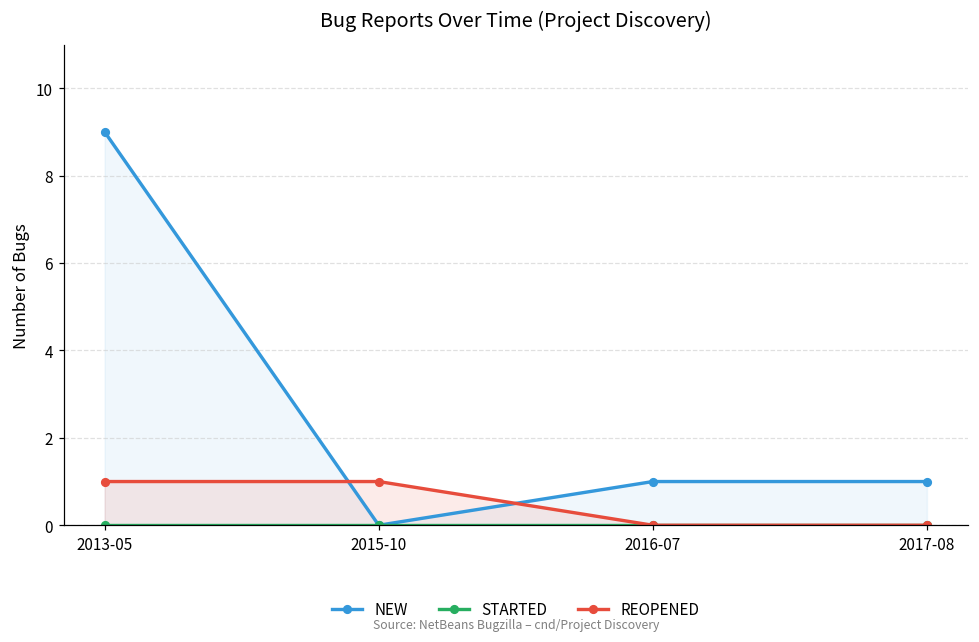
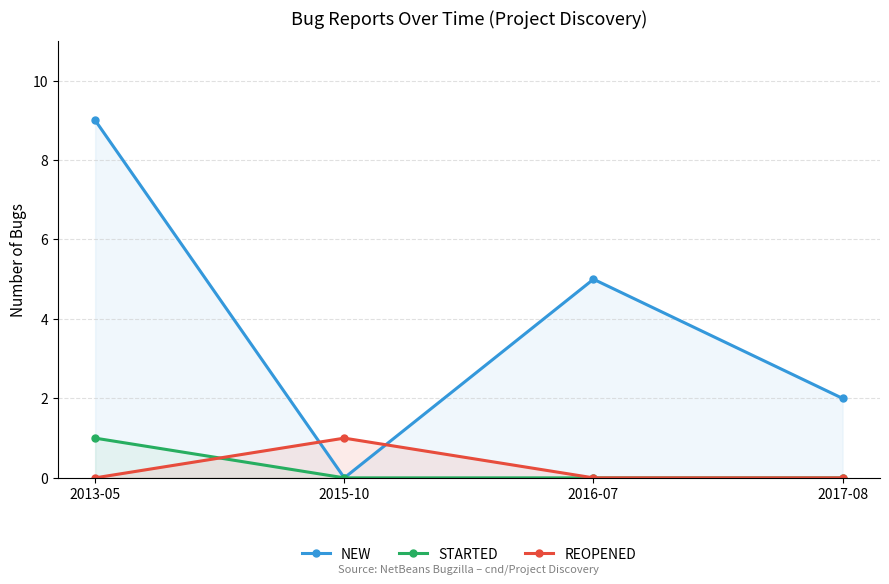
STARTED, 2013-05: 0 -> 1
REOPENED, 2013-05: 1 -> 0
NEW, 2016-07: 1 -> 5
NEW, 2017-08: 1 -> 2
